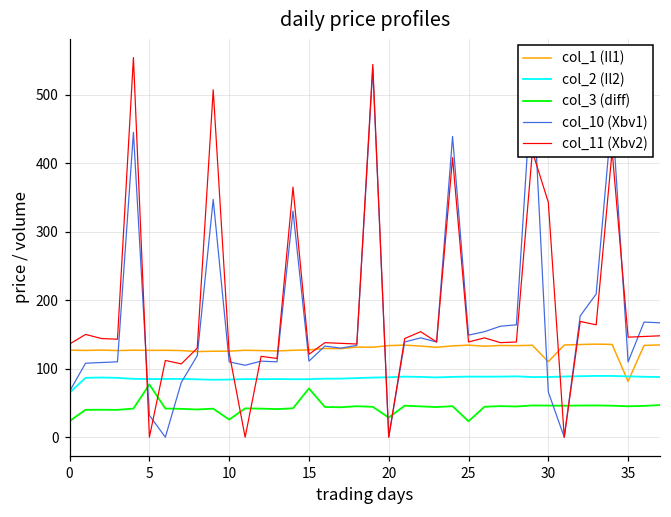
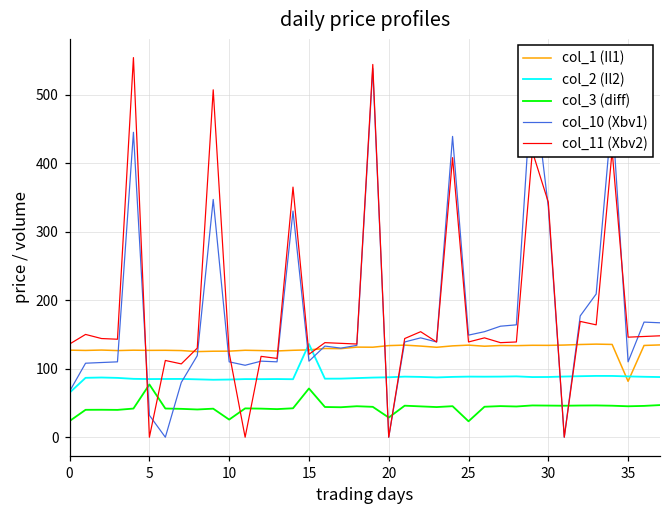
col_2 (Il2), 15: 80 -> 140
col_1 (Il1), 30: 110 -> 130
col_10 (Xbv1), 30: 70 -> 340
